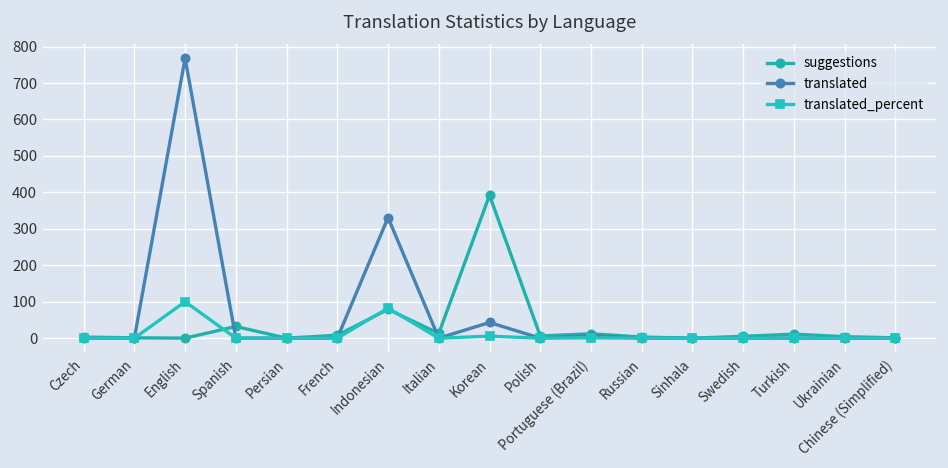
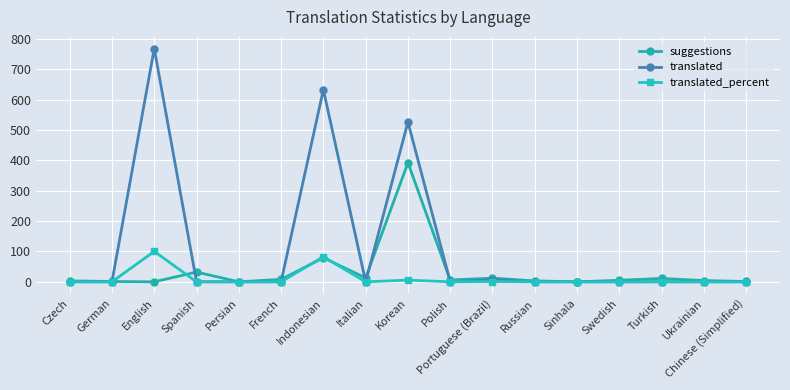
translated, Indonesian: 330 -> 630
translated, Korean: 40 -> 530
